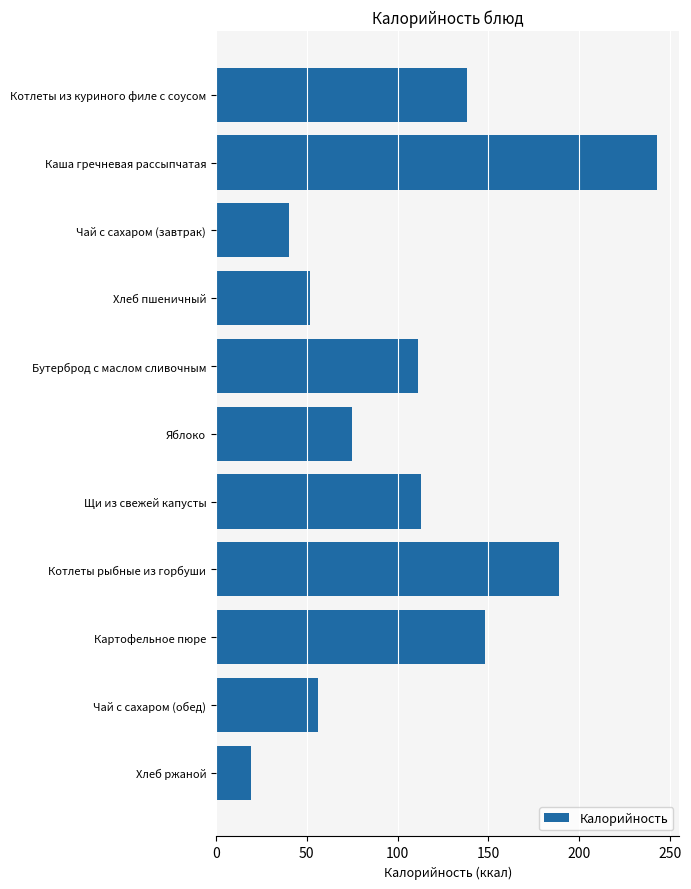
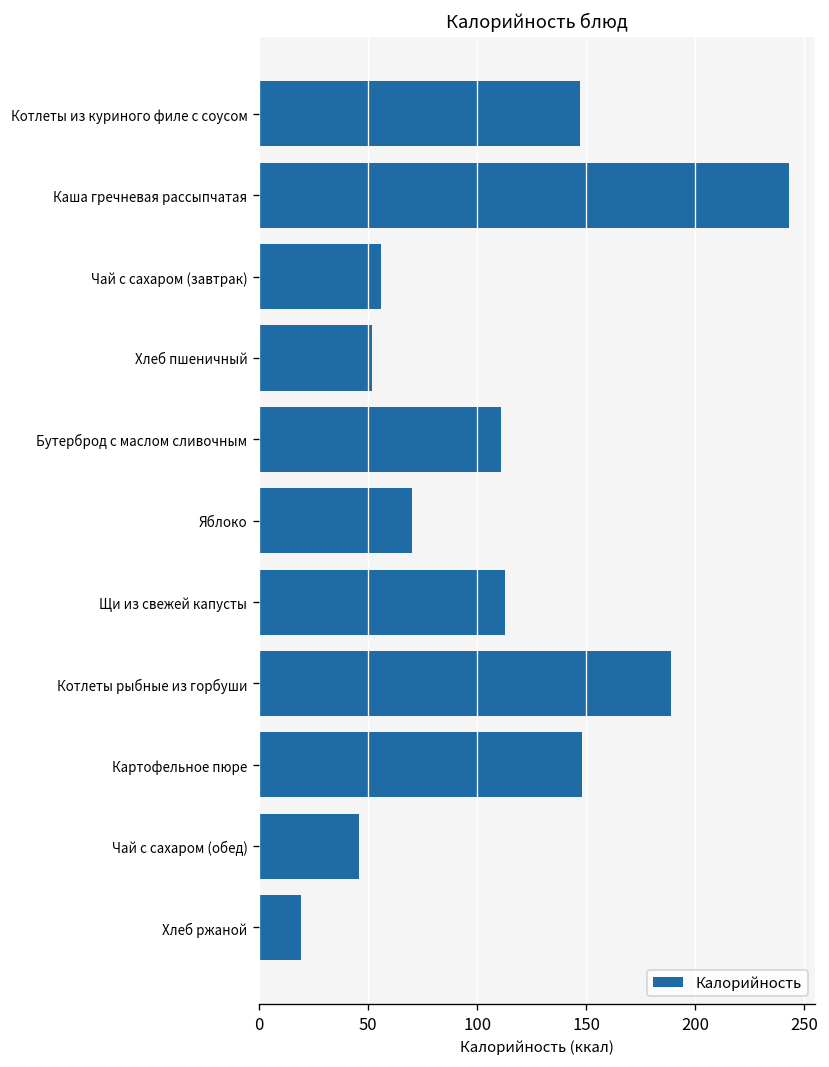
Котлеты из куриного филе с соусом: 138 -> 147
Чай с сахаром (завтрак): 40 -> 56
Яблоко: 75 -> 70
Чай с сахаром (обед): 56 -> 46
